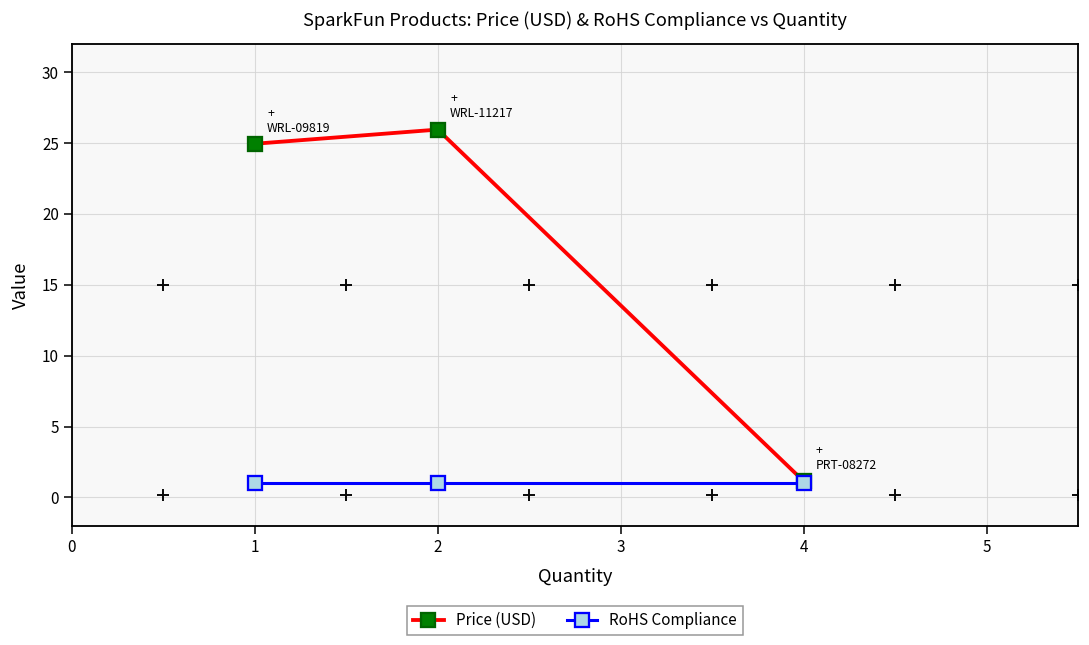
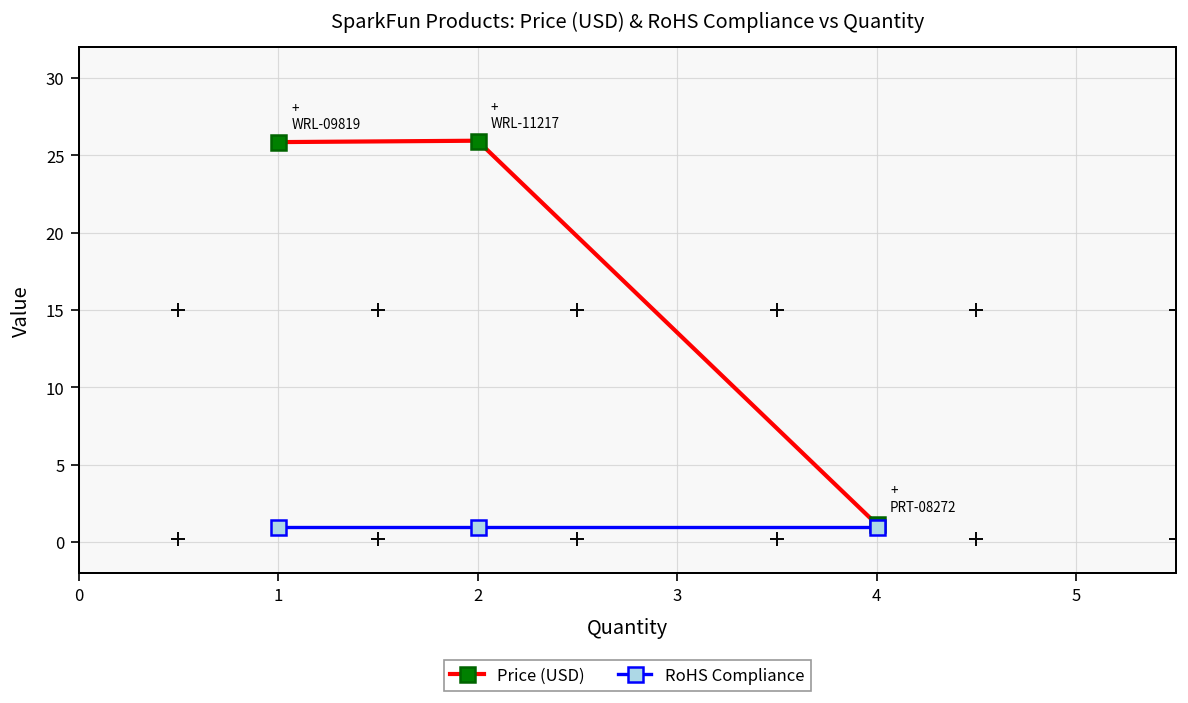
Price (USD), 1: 25.0 -> 25.9
